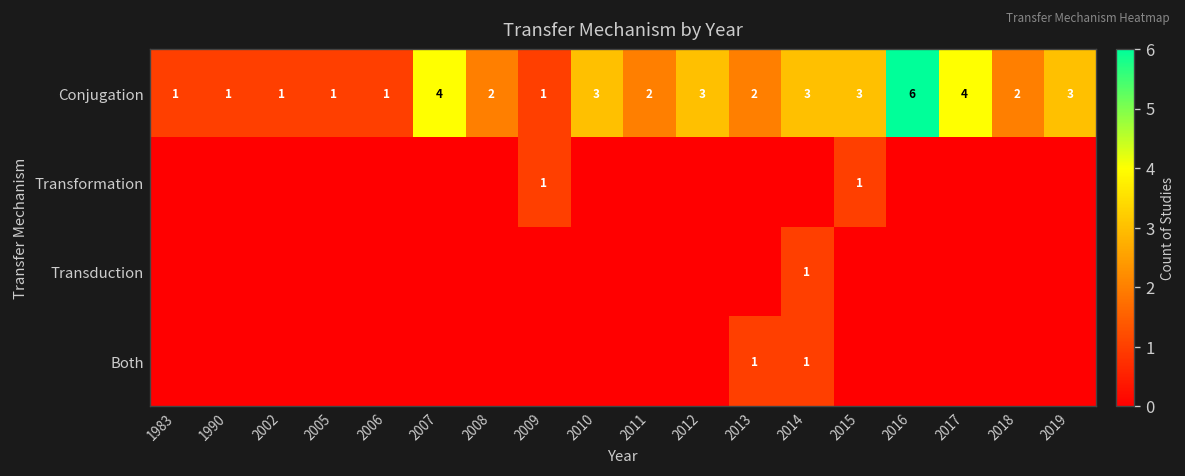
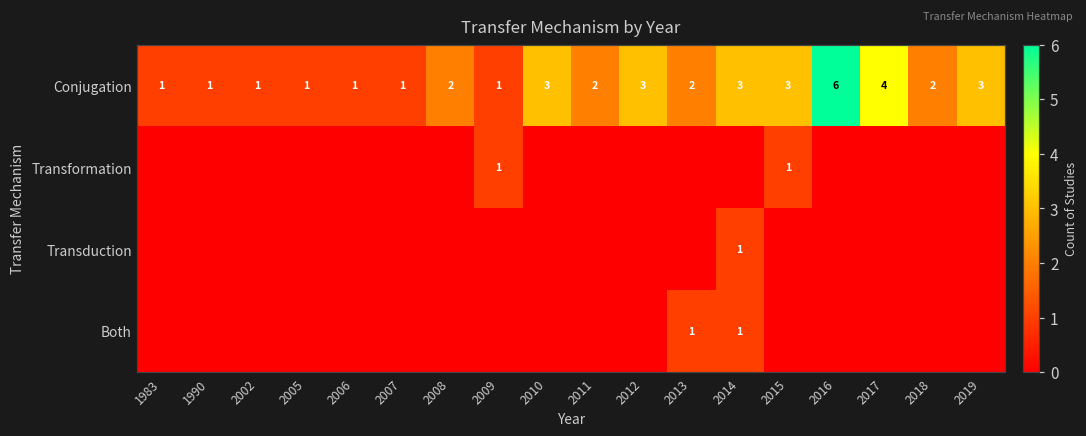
Conjugation, 2007: 4 -> 1
